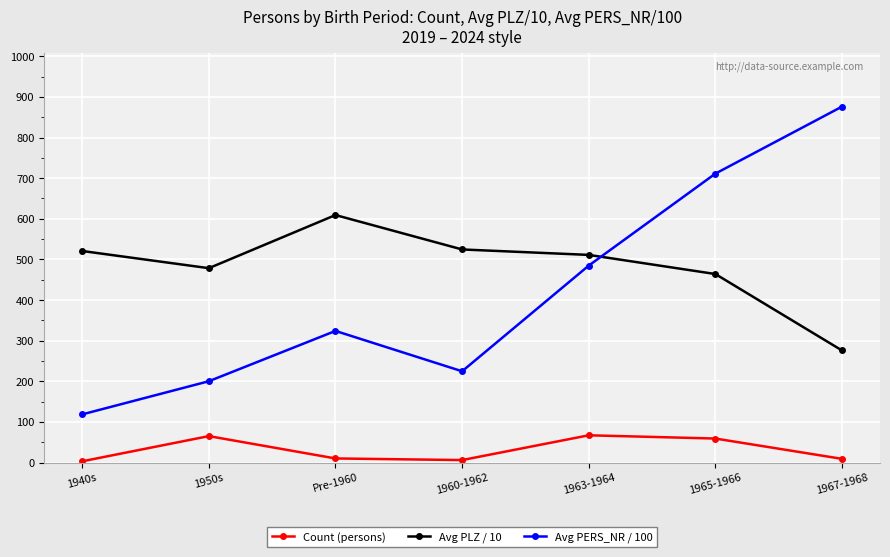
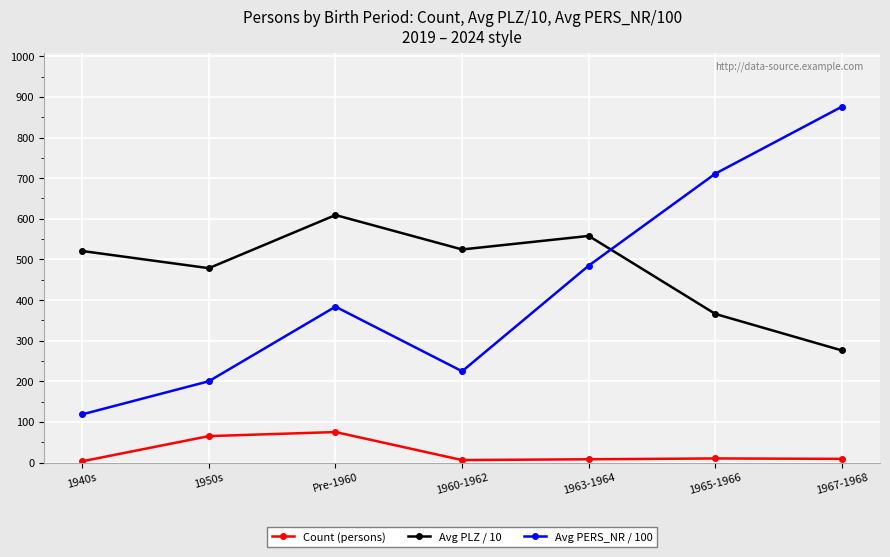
Count (persons), Pre-1960: 10 -> 80
Avg PERS_NR / 100, Pre-1960: 320 -> 380
Count (persons), 1963-1964: 70 -> 10
Avg PLZ / 10, 1963-1964: 510 -> 560
Count (persons), 1965-1966: 60 -> 10
Avg PLZ / 10, 1965-1966: 460 -> 370
